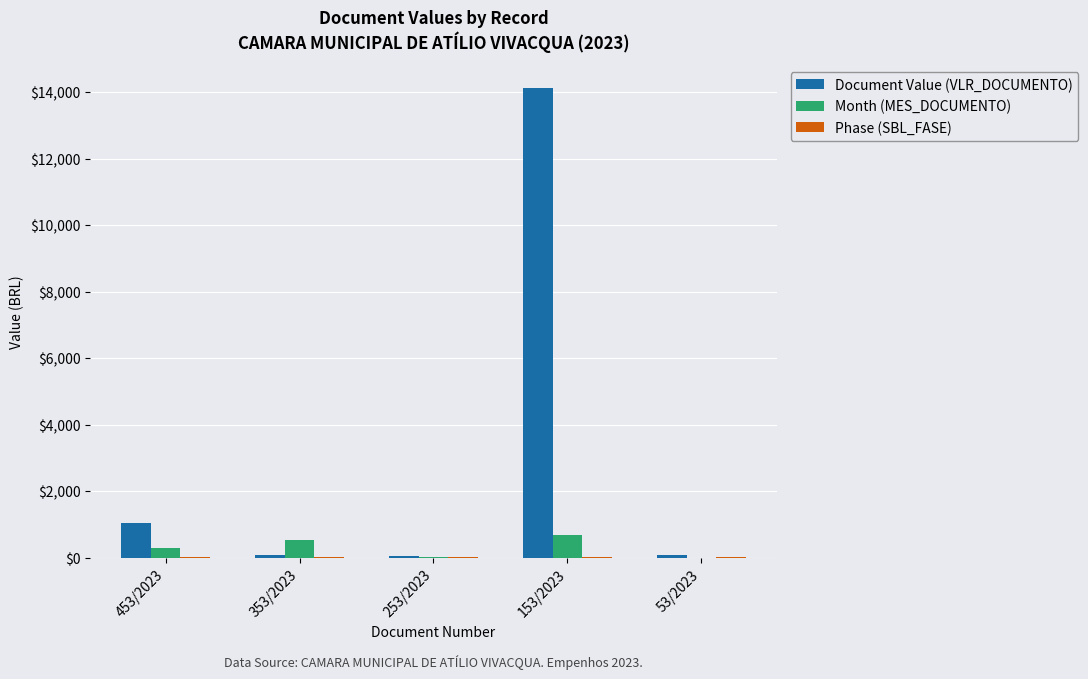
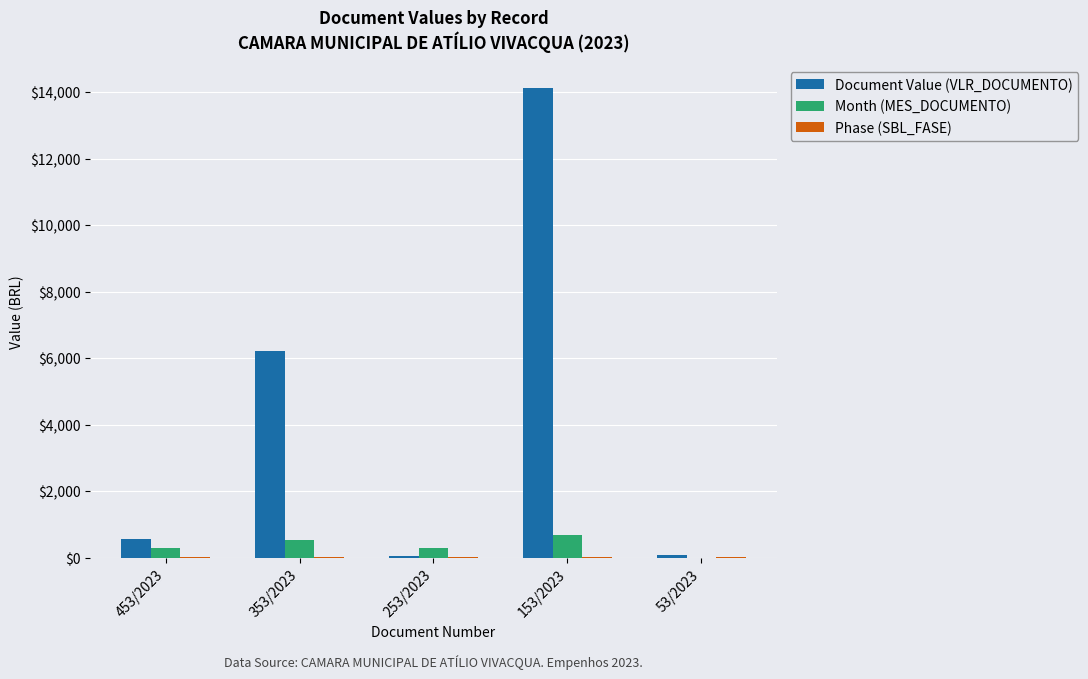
Document Value (VLR_DOCUMENTO), 453/2023: $1,000 -> $600
Document Value (VLR_DOCUMENTO), 353/2023: $100 -> $6,200
Month (MES_DOCUMENTO), 253/2023: $0 -> $300
